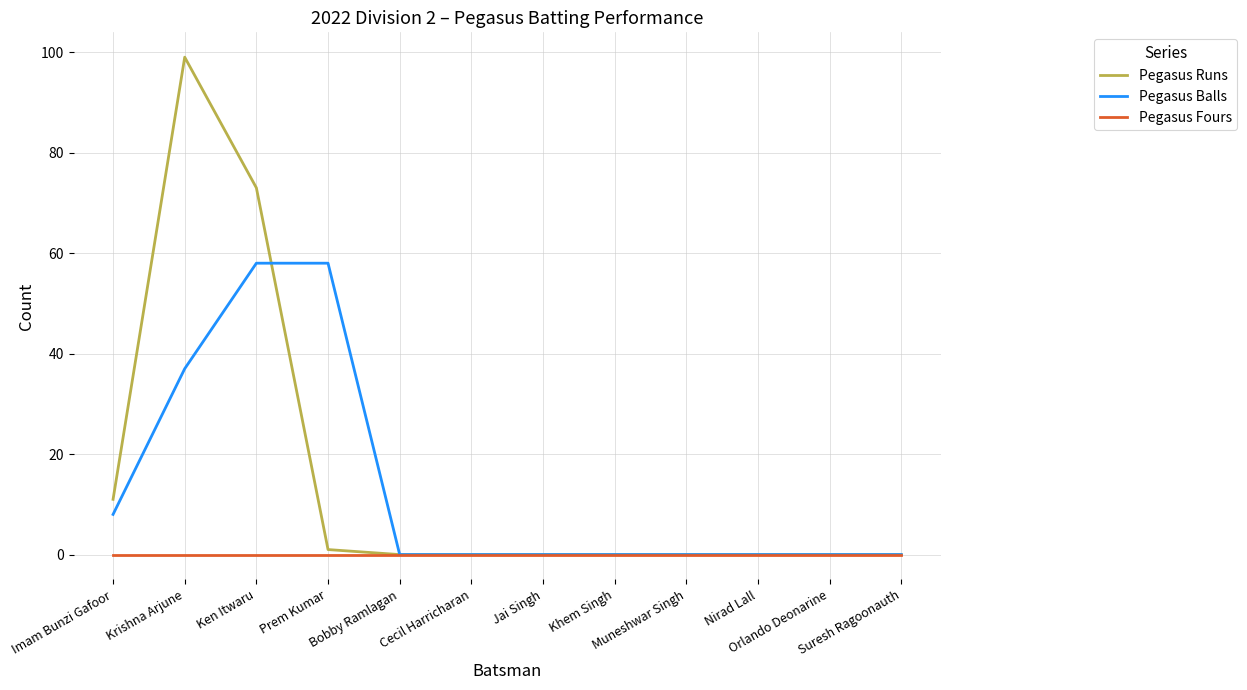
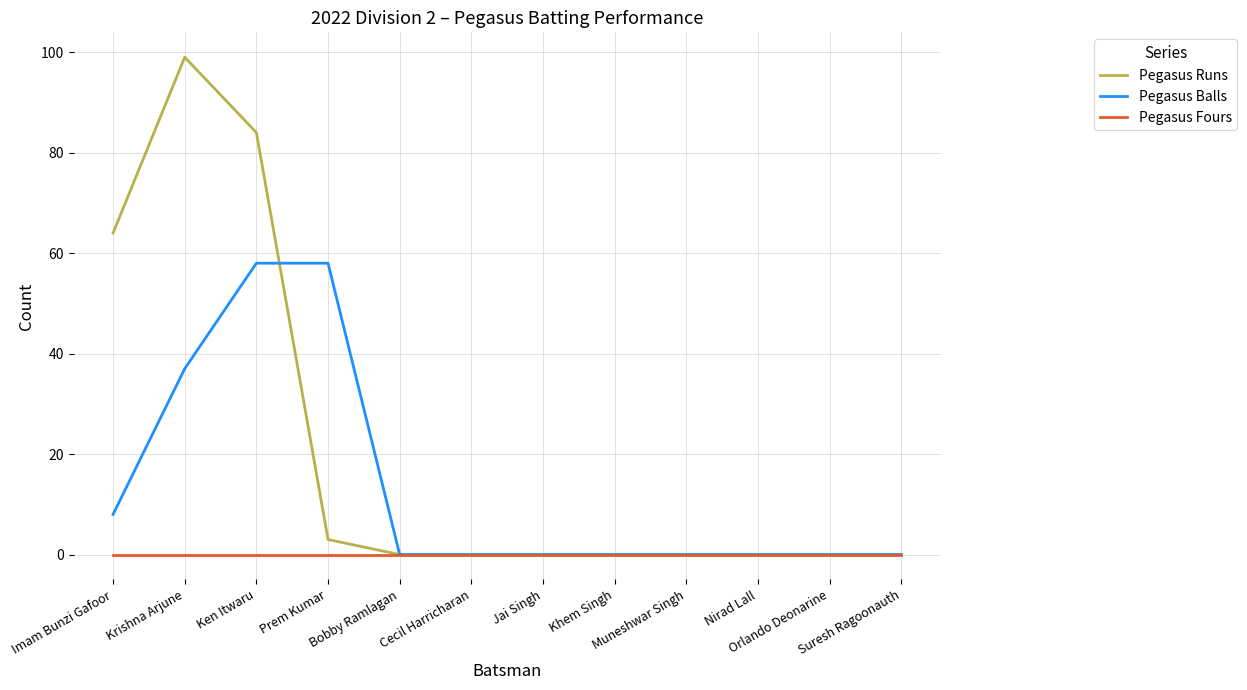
Pegasus Runs, Imam Bunzi Gafoor: 11 -> 64
Pegasus Runs, Ken Itwaru: 73 -> 84
Pegasus Runs, Prem Kumar: 1 -> 3
